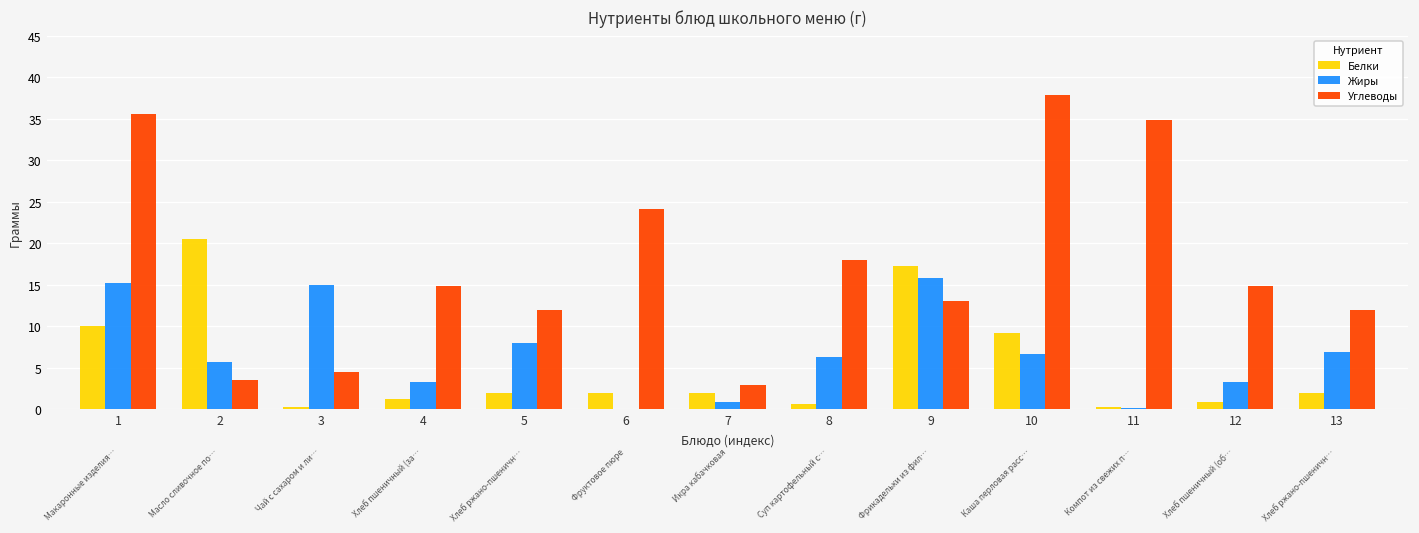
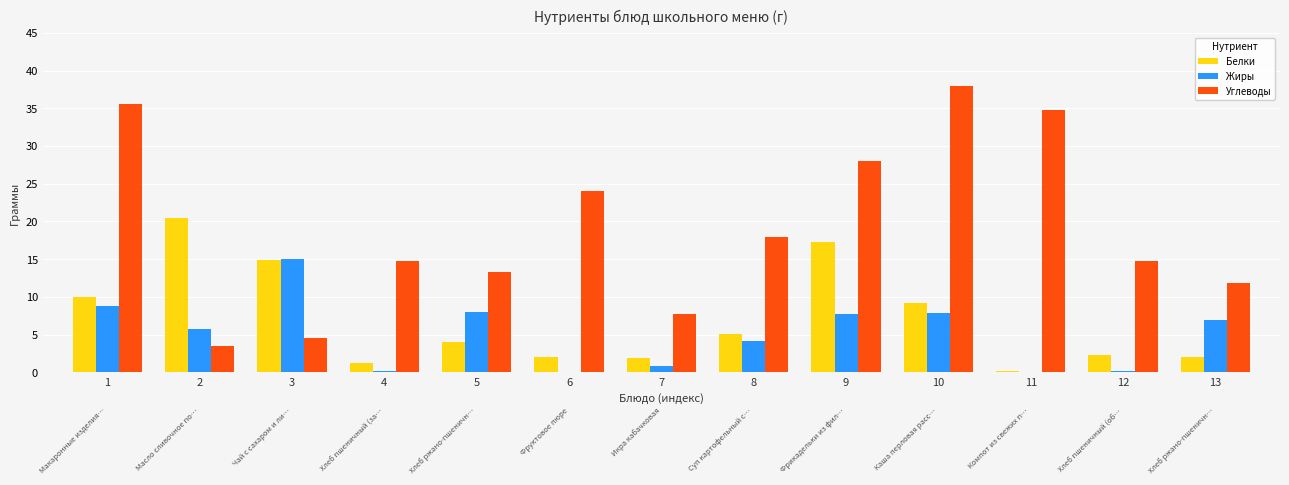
Жиры, 1: 15 -> 9
Белки, 3: 0 -> 15
Жиры, 4: 3 -> 0
Белки, 5: 2 -> 4
Углеводы, 5: 12 -> 13
Углеводы, 7: 3 -> 8
Белки, 8: 1 -> 5
Жиры, 8: 6 -> 4
Жиры, 9: 16 -> 8
Углеводы, 9: 13 -> 28
Жиры, 10: 7 -> 8
Белки, 12: 1 -> 2
Жиры, 12: 3 -> 0
